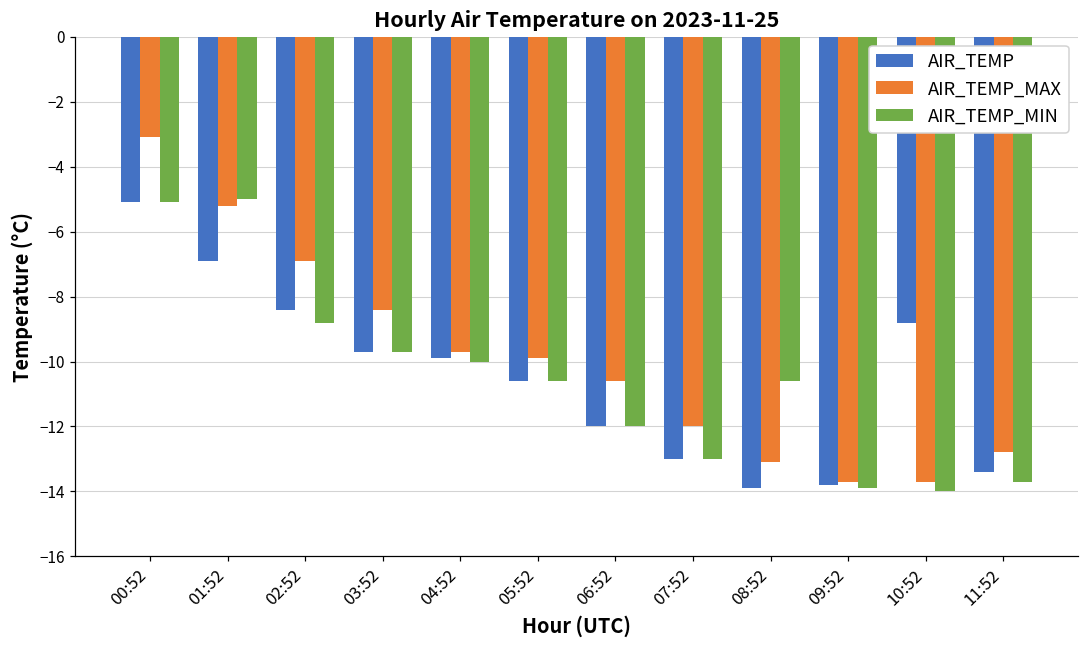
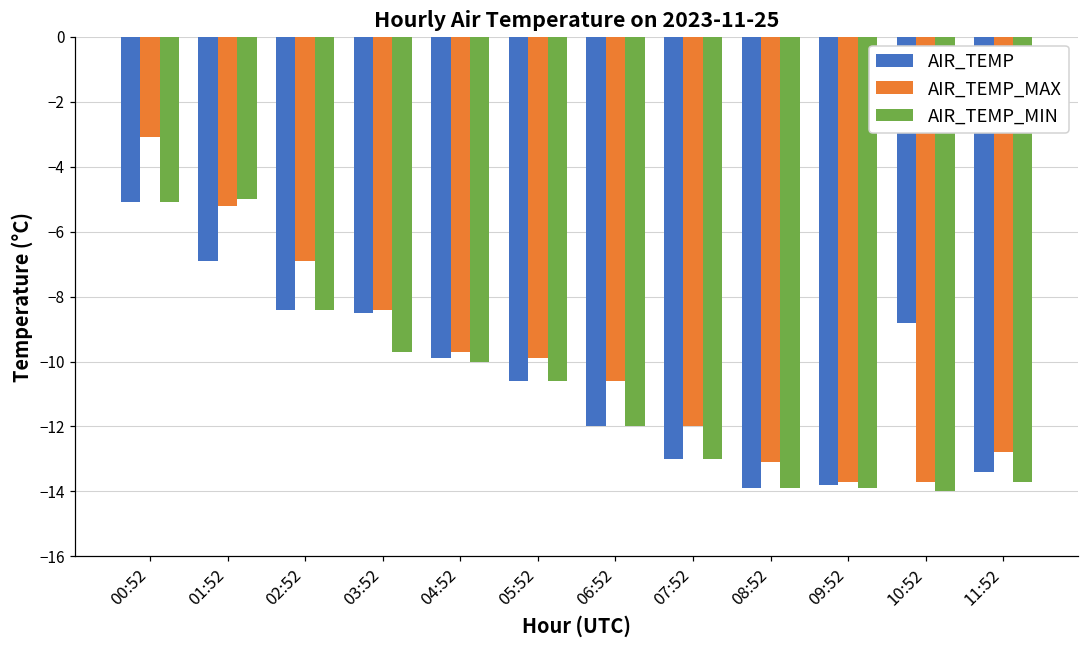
AIR_TEMP_MIN, 02:52: -8.8 -> -8.4
AIR_TEMP, 03:52: -9.7 -> -8.5
AIR_TEMP_MIN, 08:52: -10.6 -> -13.9
